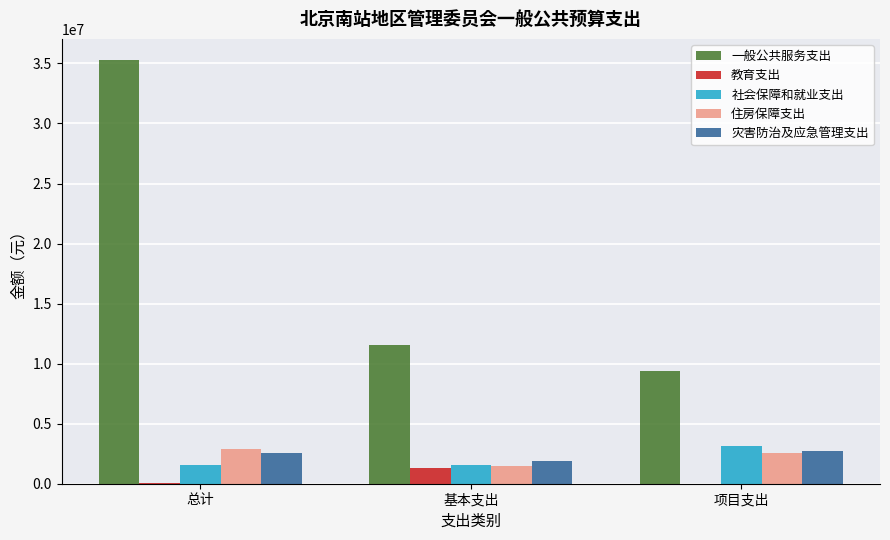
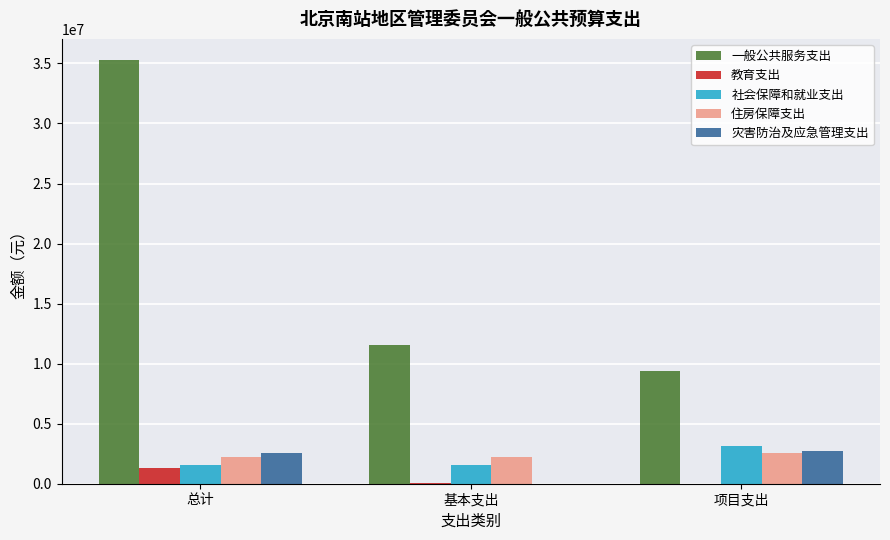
教育支出, 总计: 0 -> 1300000
住房保障支出, 总计: 2900000 -> 2200000
教育支出, 基本支出: 1300000 -> 0
住房保障支出, 基本支出: 1500000 -> 2200000
灾害防治及应急管理支出, 基本支出: 1900000 -> 0
